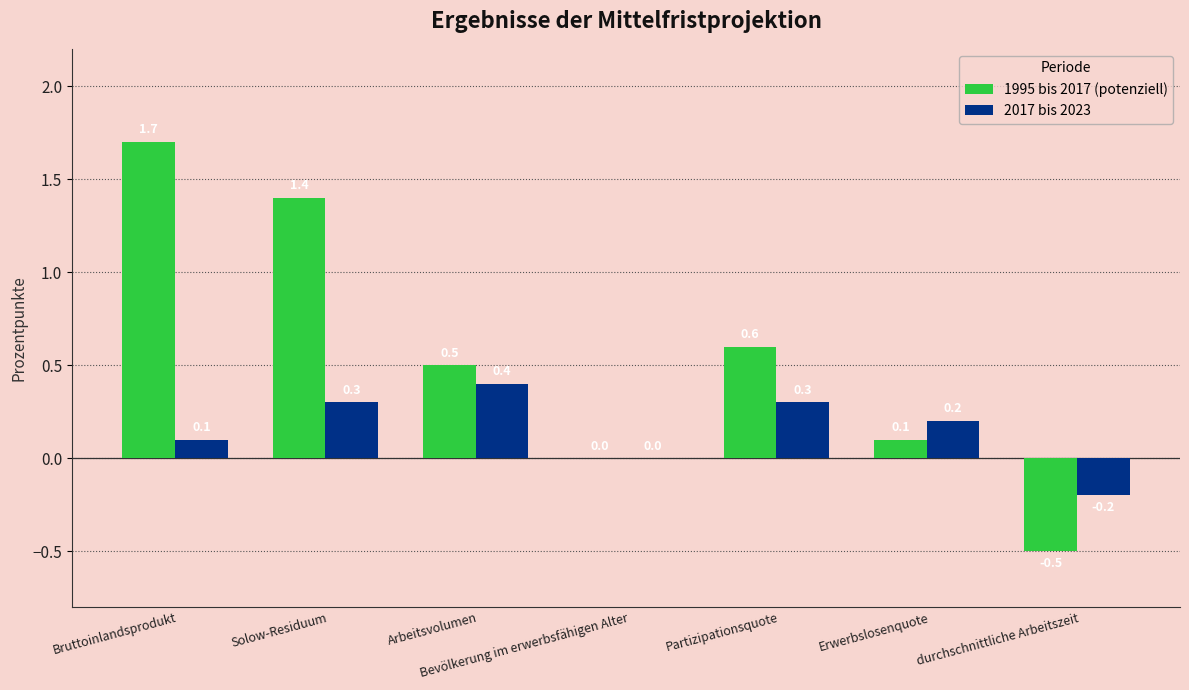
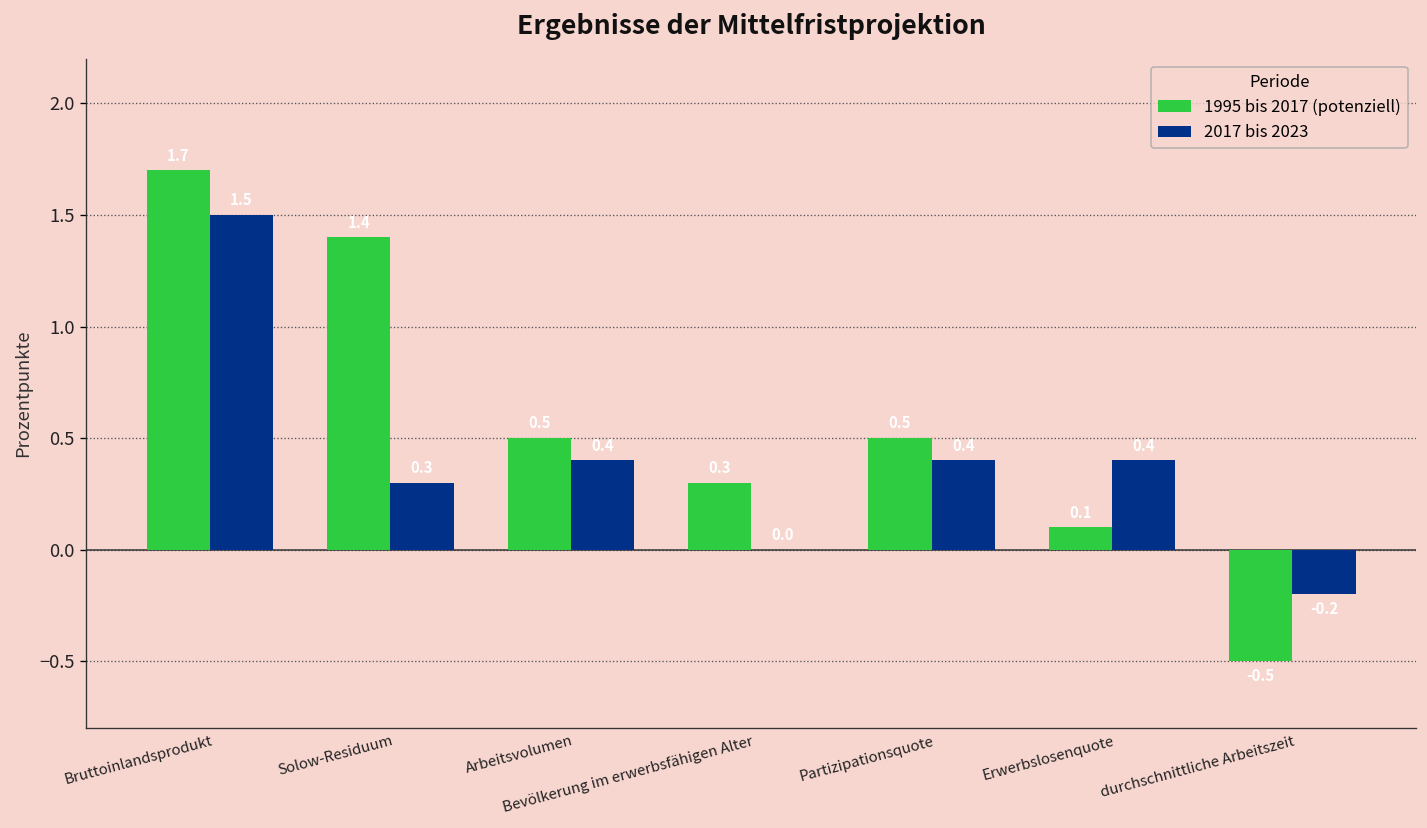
2017 bis 2023, Bruttoinlandsprodukt: 0.1 -> 1.5
1995 bis 2017 (potenziell), Bevölkerung im erwerbsfähigen Alter: 0.0 -> 0.3
1995 bis 2017 (potenziell), Partizipationsquote: 0.6 -> 0.5
2017 bis 2023, Partizipationsquote: 0.3 -> 0.4
2017 bis 2023, Erwerbslosenquote: 0.2 -> 0.4
